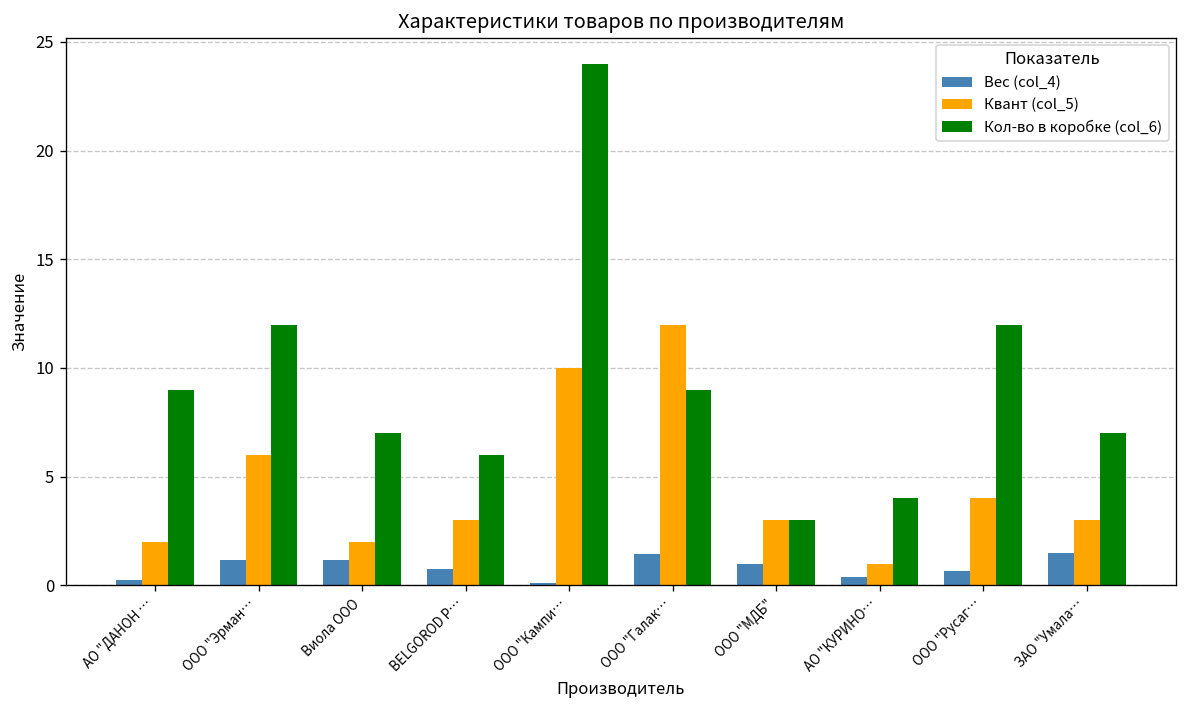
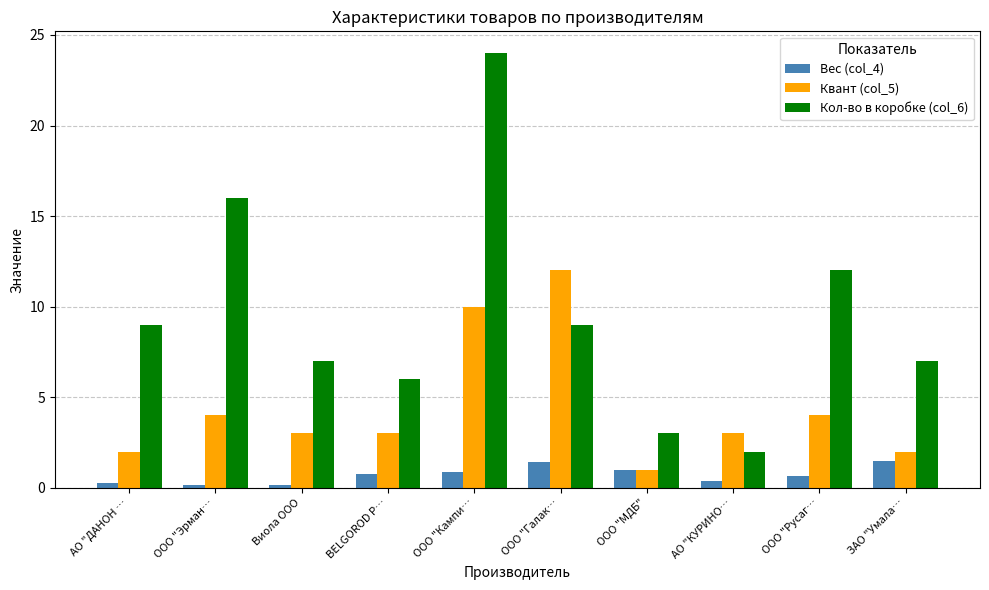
Вес (col_4), ООО "Эрман…: 1.2 -> 0.1
Квант (col_5), ООО "Эрман…: 6 -> 4
Кол-во в коробке (col_6), ООО "Эрман…: 12 -> 16
Вес (col_4), Виола ООО: 1.2 -> 0.2
Квант (col_5), Виола ООО: 2 -> 3
Вес (col_4), ООО "Кампи…: 0.1 -> 0.9
Квант (col_5), ООО "МДБ": 3 -> 1
Квант (col_5), АО "КУРИНО…: 1 -> 3
Кол-во в коробке (col_6), АО "КУРИНО…: 4 -> 2
Квант (col_5), ЗАО "Умала…: 3 -> 2
